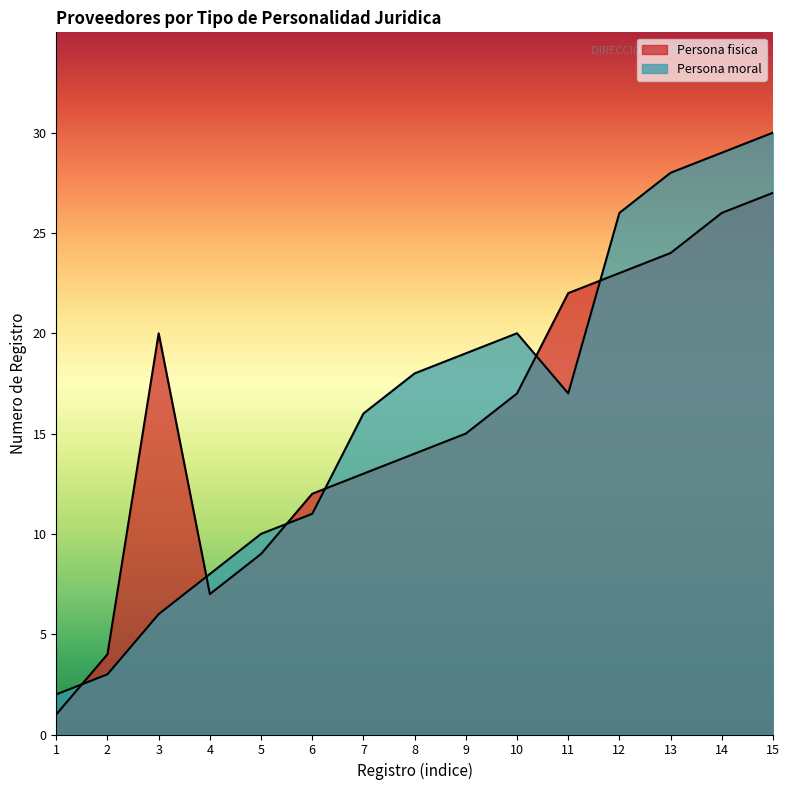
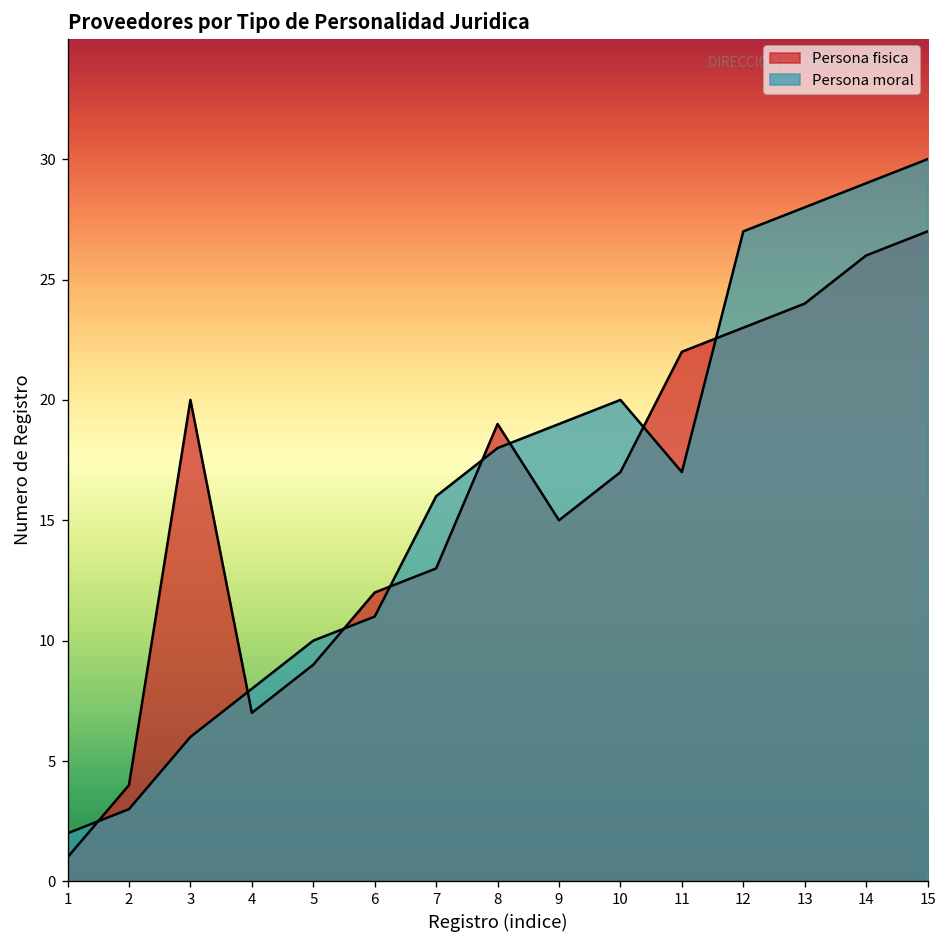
Persona fisica, 8: 14 -> 19
Persona moral, 12: 26 -> 27
